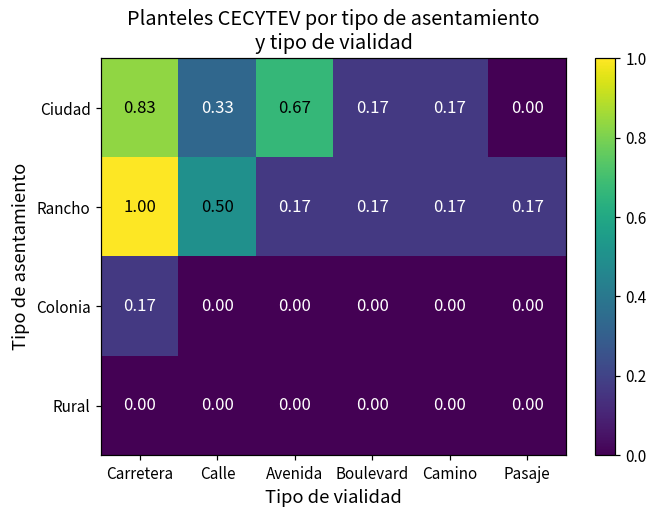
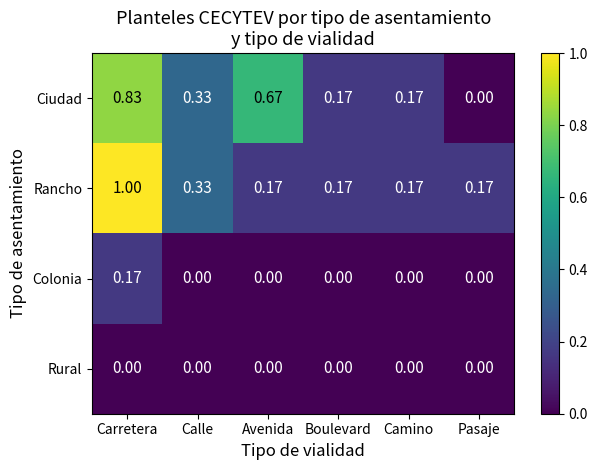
Rancho, Calle: 0.50 -> 0.33
